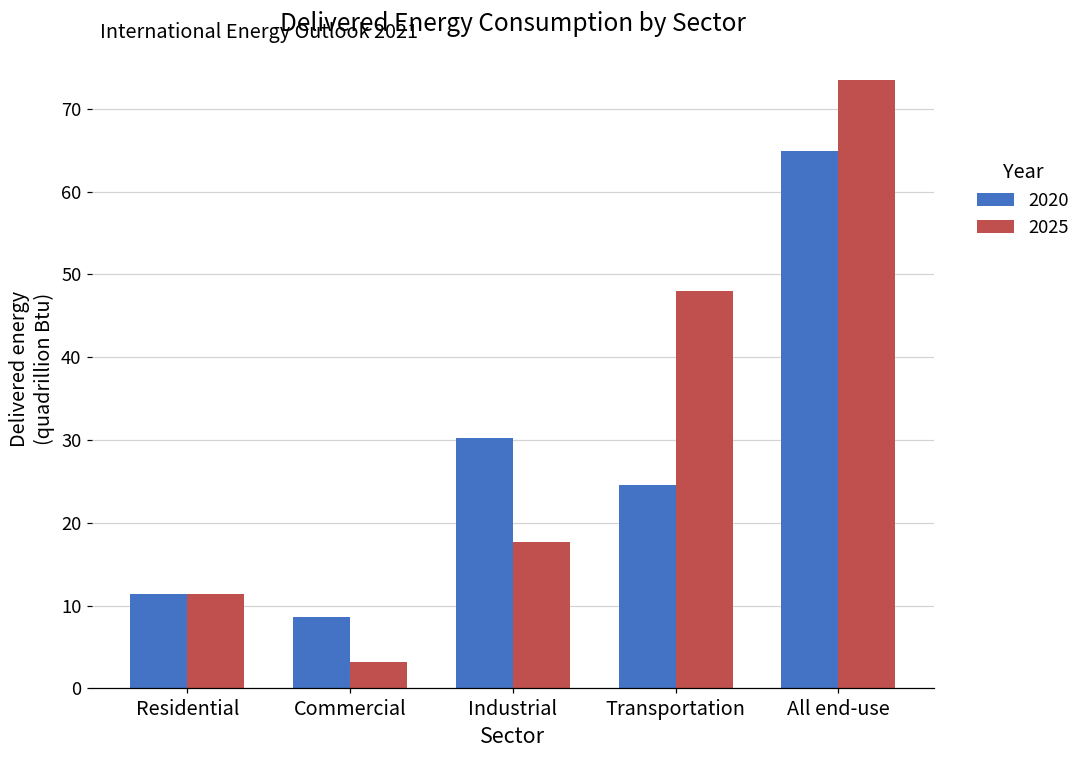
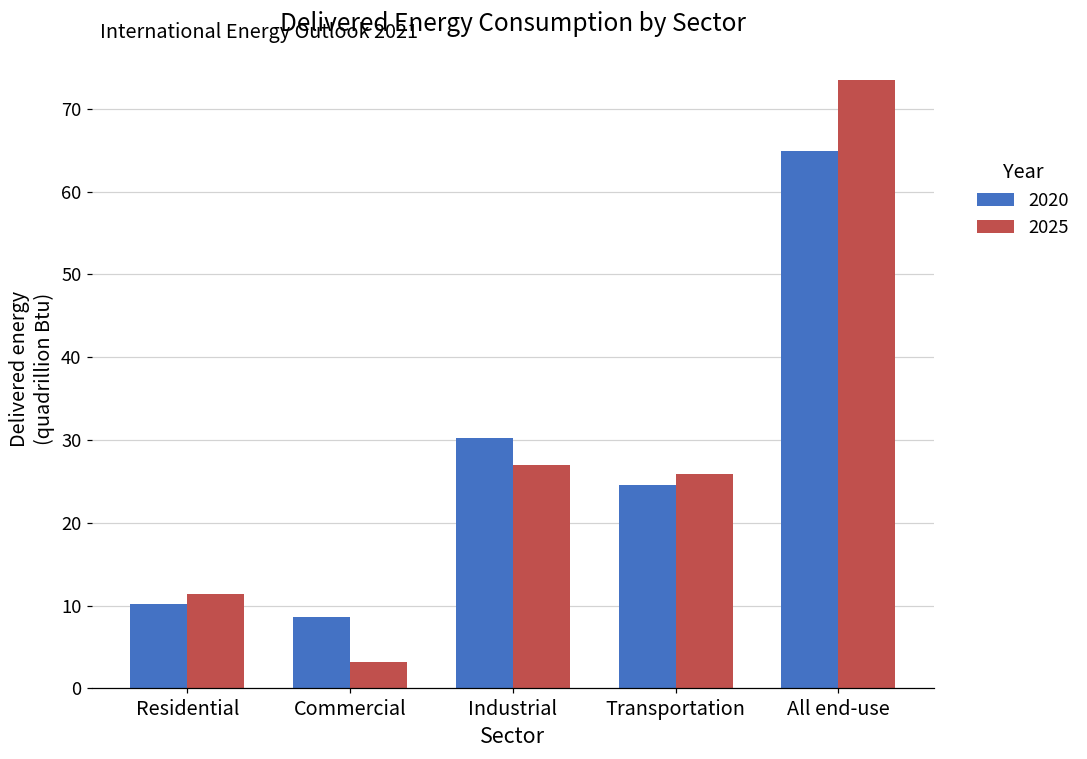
2020, Residential: 11 -> 10
2025, Industrial: 18 -> 27
2025, Transportation: 48 -> 26
